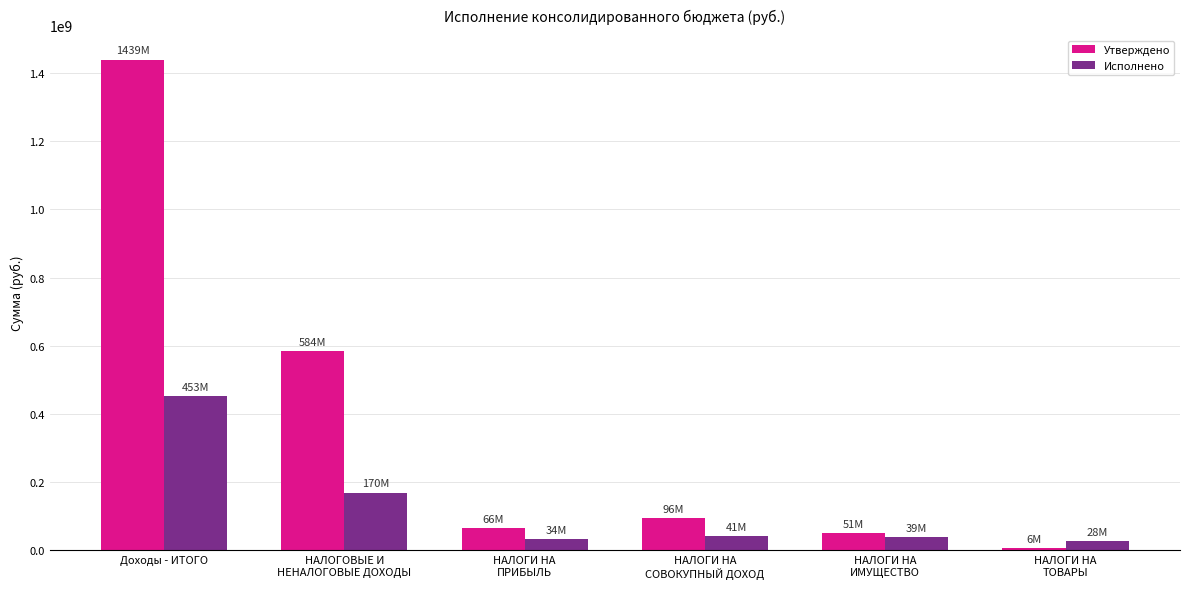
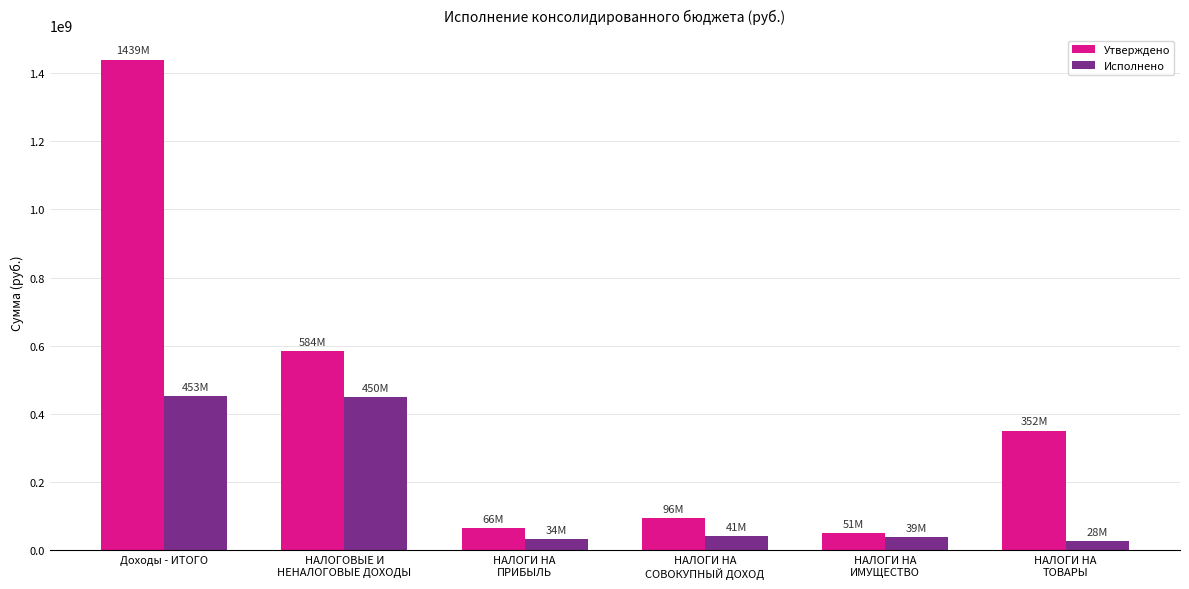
Исполнено, НАЛОГОВЫЕ И НЕНАЛОГОВЫЕ ДОХОДЫ: 170M -> 450M
Утверждено, НАЛОГИ НА ТОВАРЫ: 6M -> 352M
